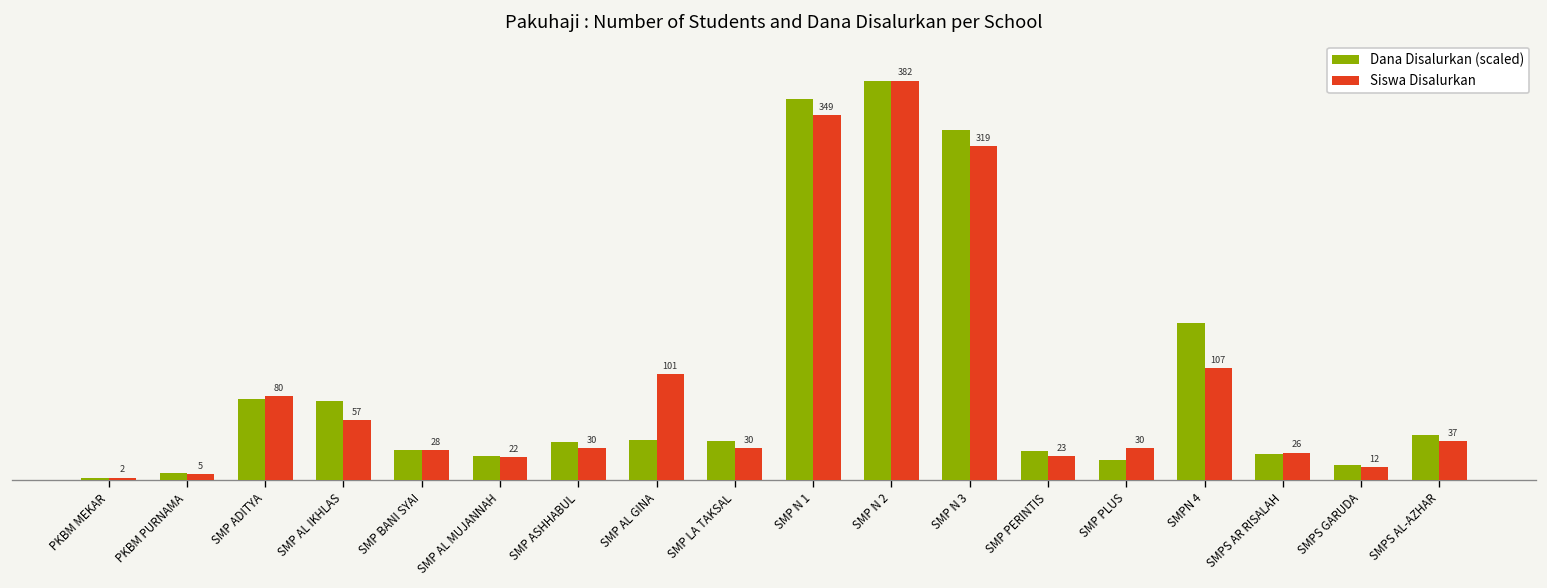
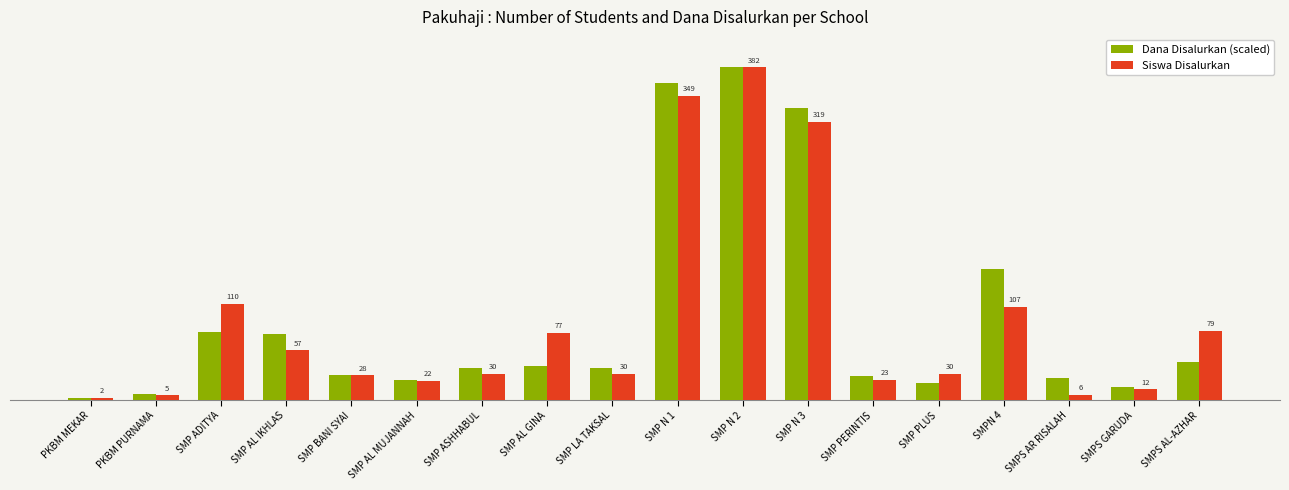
Siswa Disalurkan, SMP ADITYA: 80 -> 110
Siswa Disalurkan, SMP AL GINA: 101 -> 77
Siswa Disalurkan, SMPS AR RISALAH: 26 -> 6
Siswa Disalurkan, SMPS AL-AZHAR: 37 -> 79
